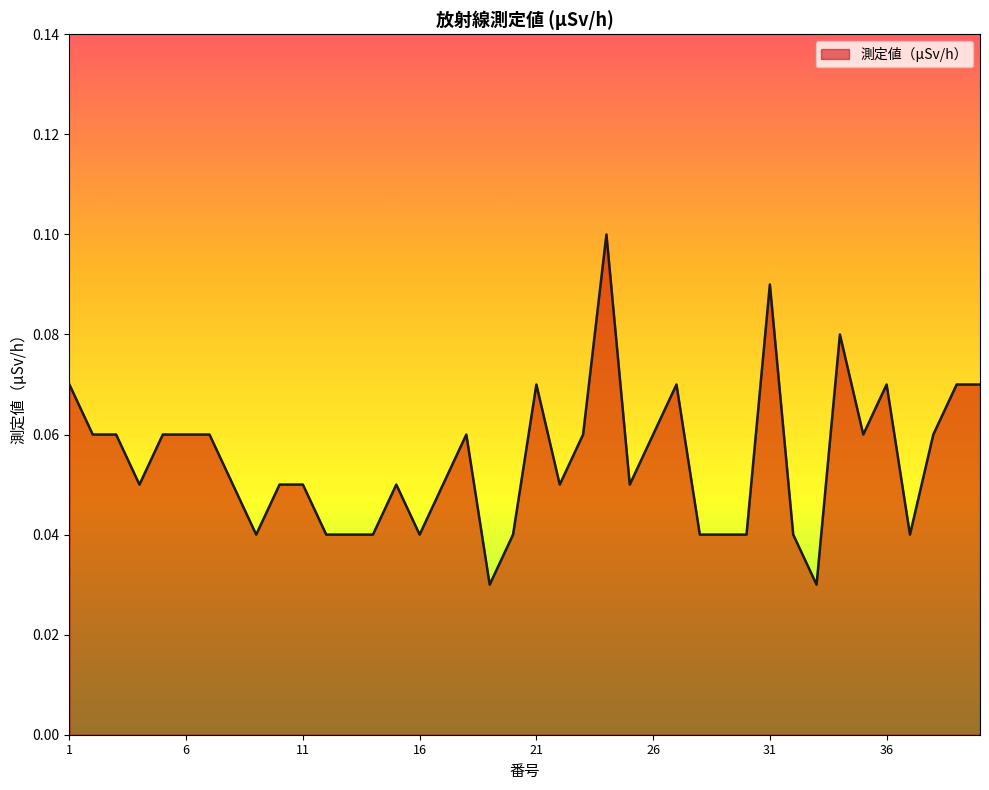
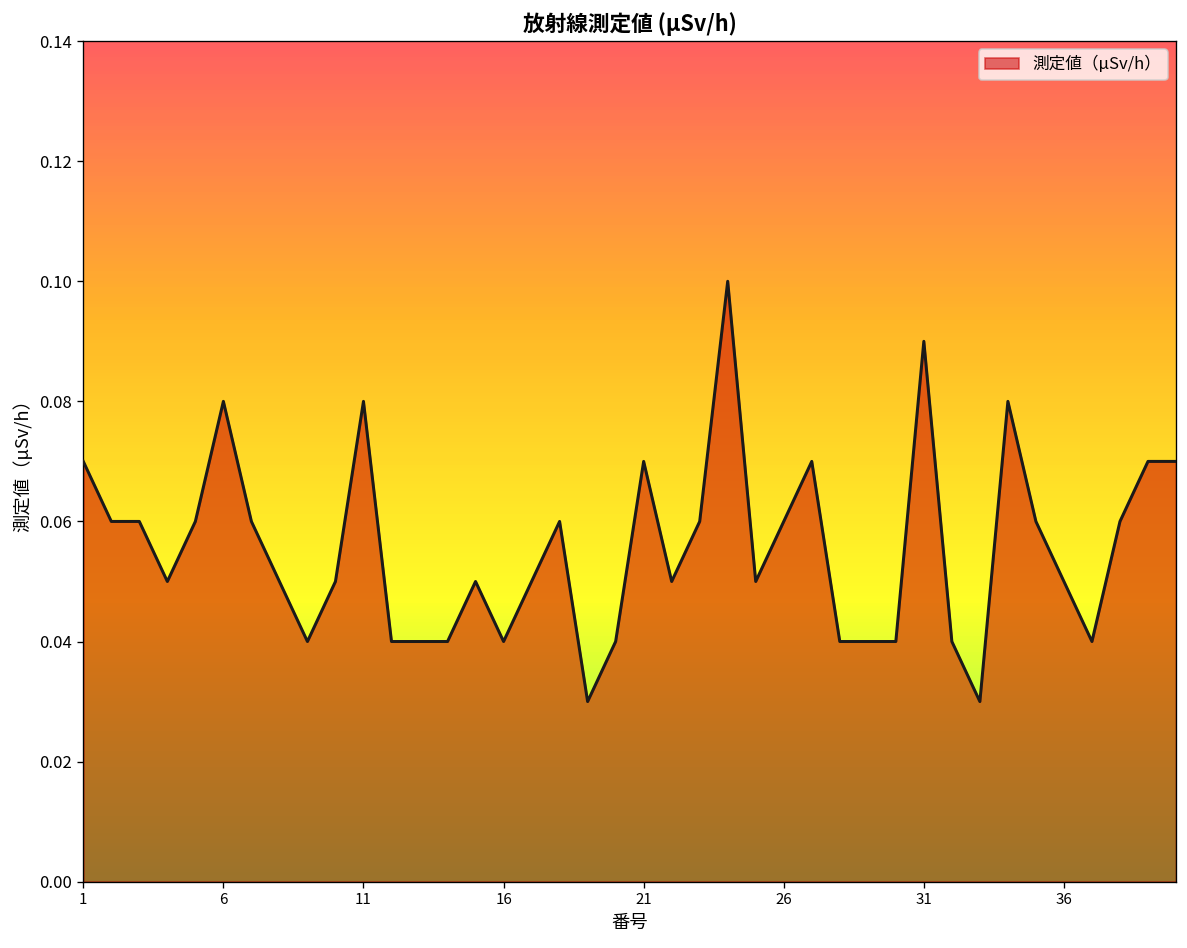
6: 0.06 -> 0.08
11: 0.05 -> 0.08
36: 0.07 -> 0.05
